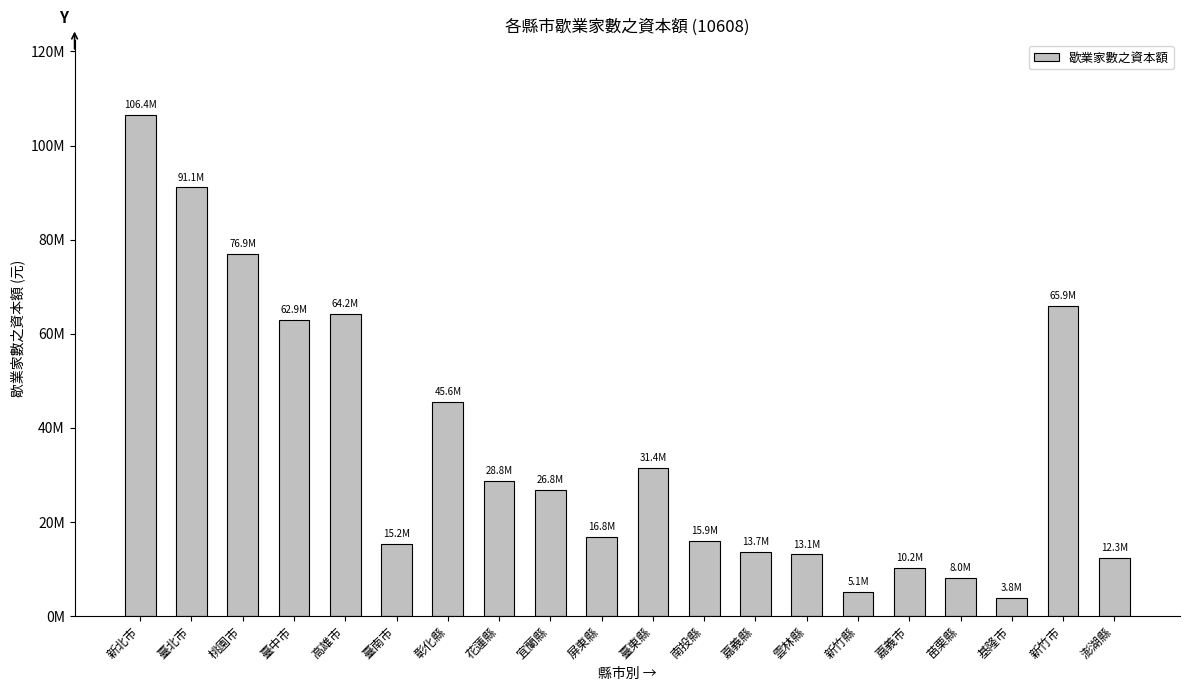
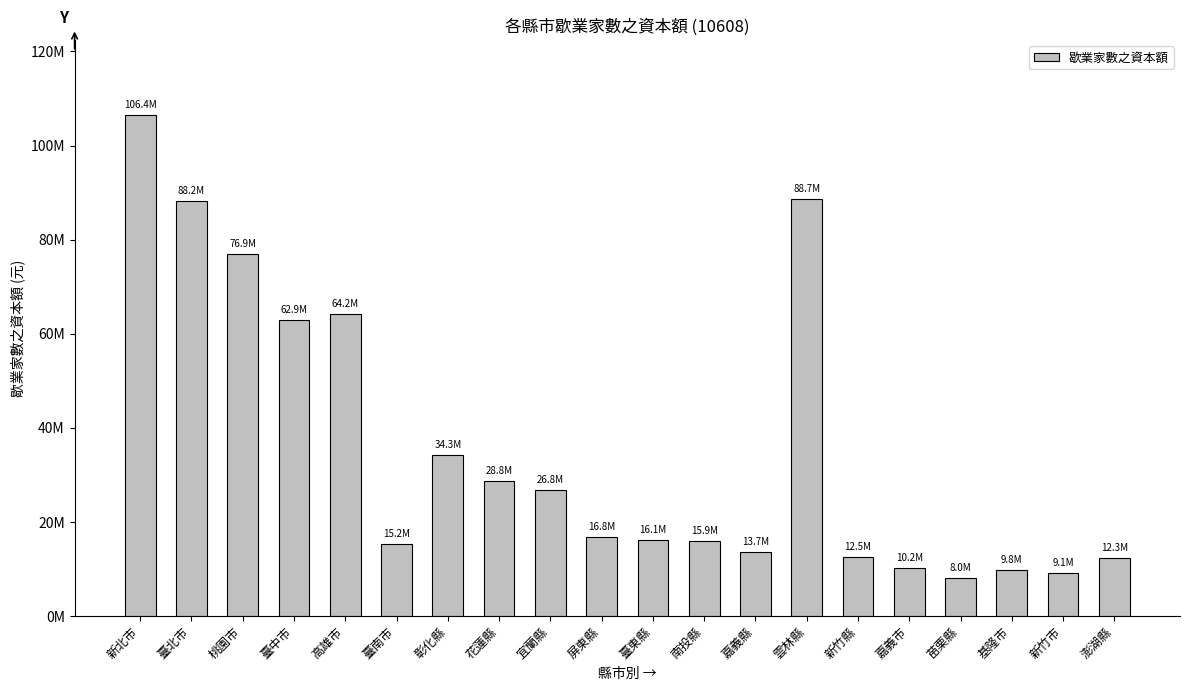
臺北市: 91.1M -> 88.2M
彰化縣: 45.6M -> 34.3M
臺東縣: 31.4M -> 16.1M
雲林縣: 13.1M -> 88.7M
新竹縣: 5.1M -> 12.5M
基隆市: 3.8M -> 9.8M
新竹市: 65.9M -> 9.1M
